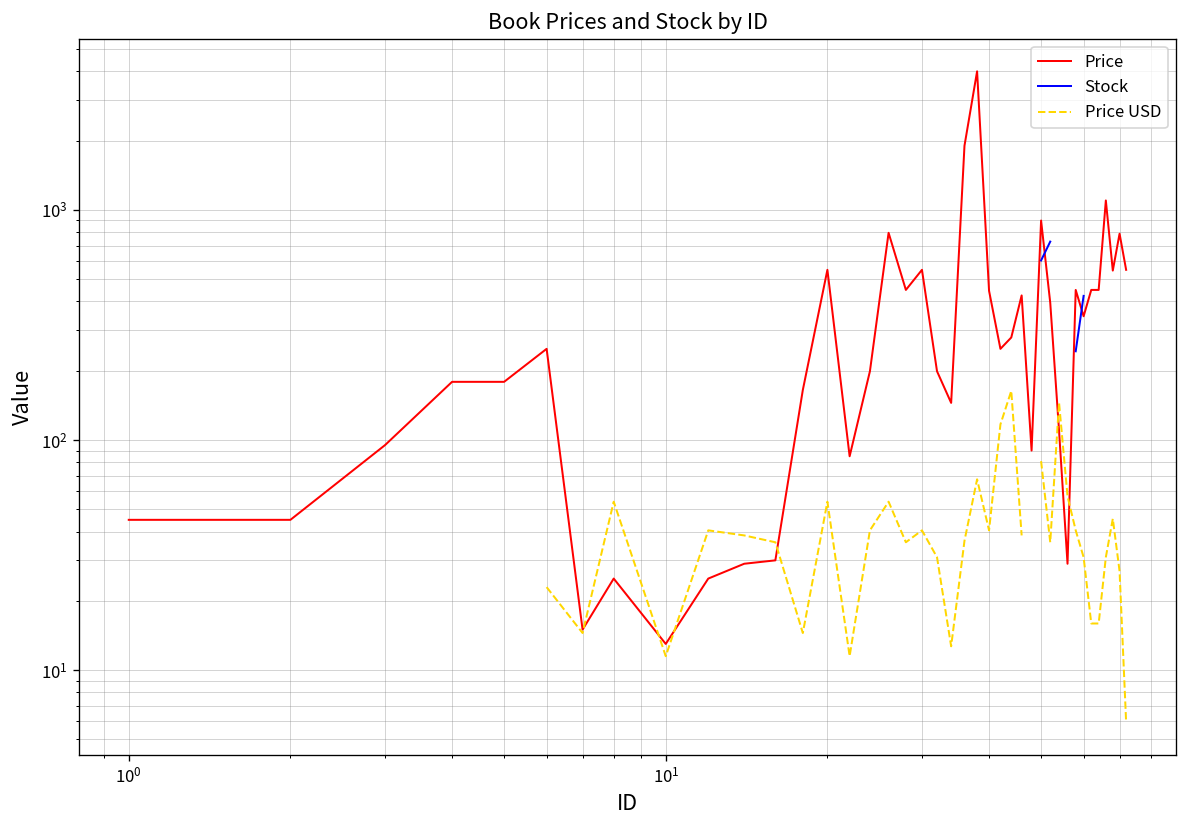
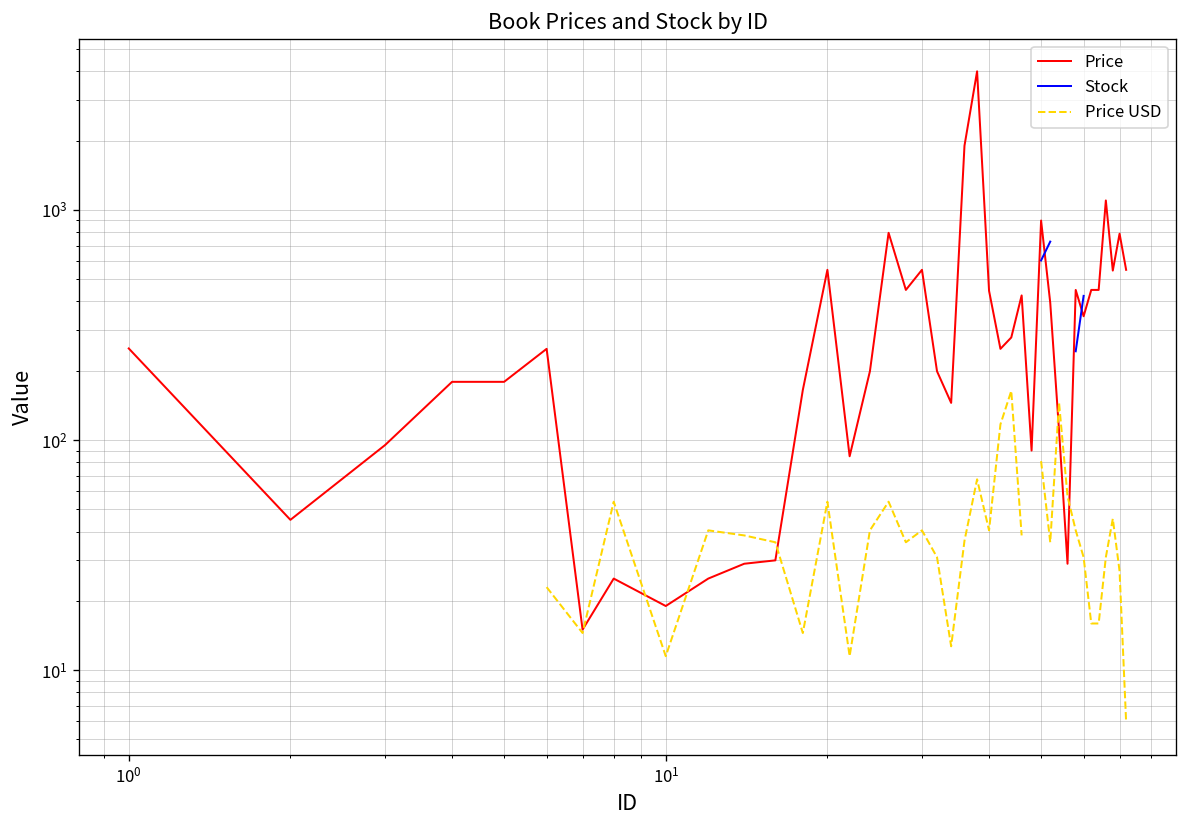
Price, 10^0: 45 -> 250
Price, 10^1: 13 -> 19
